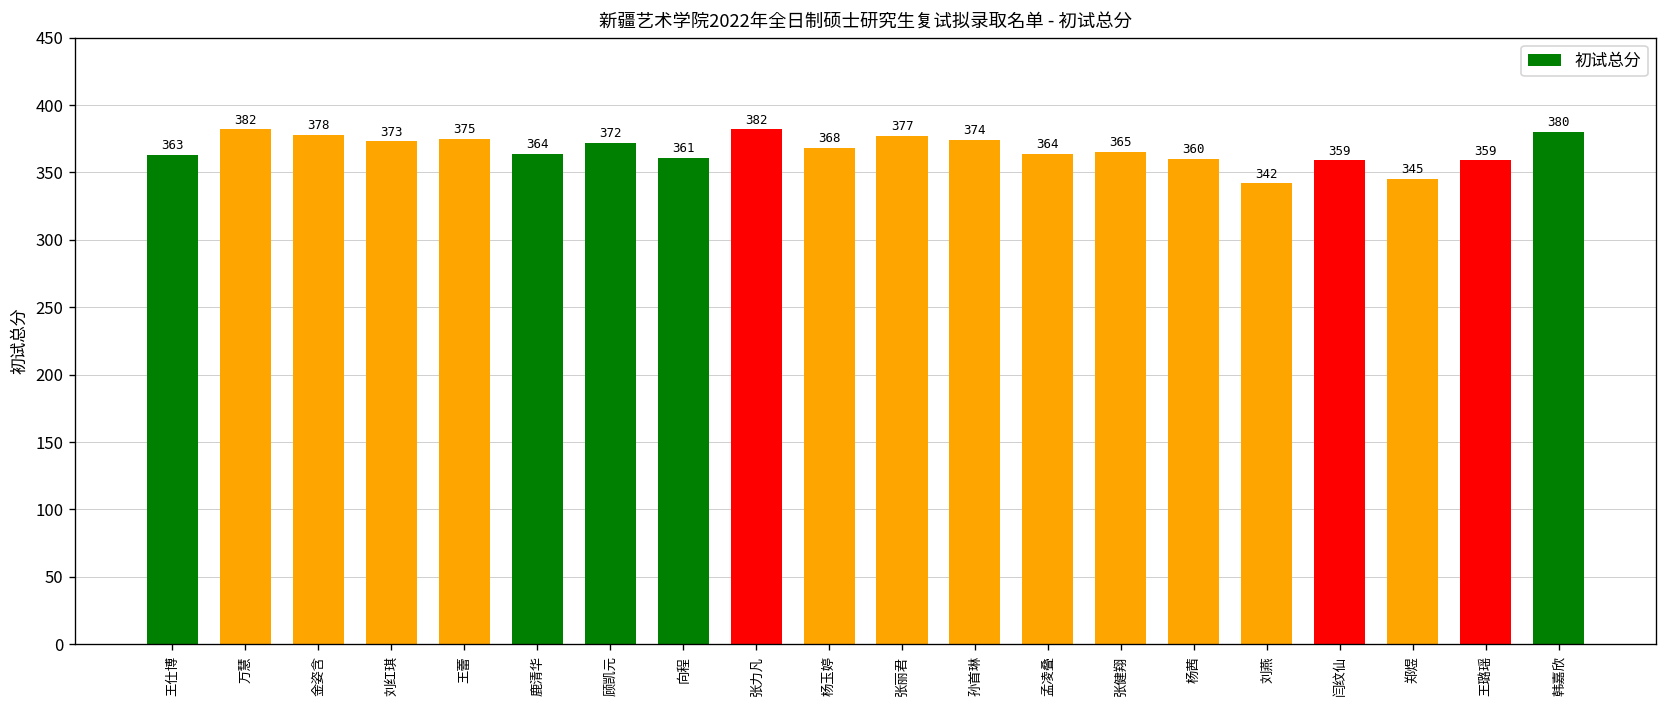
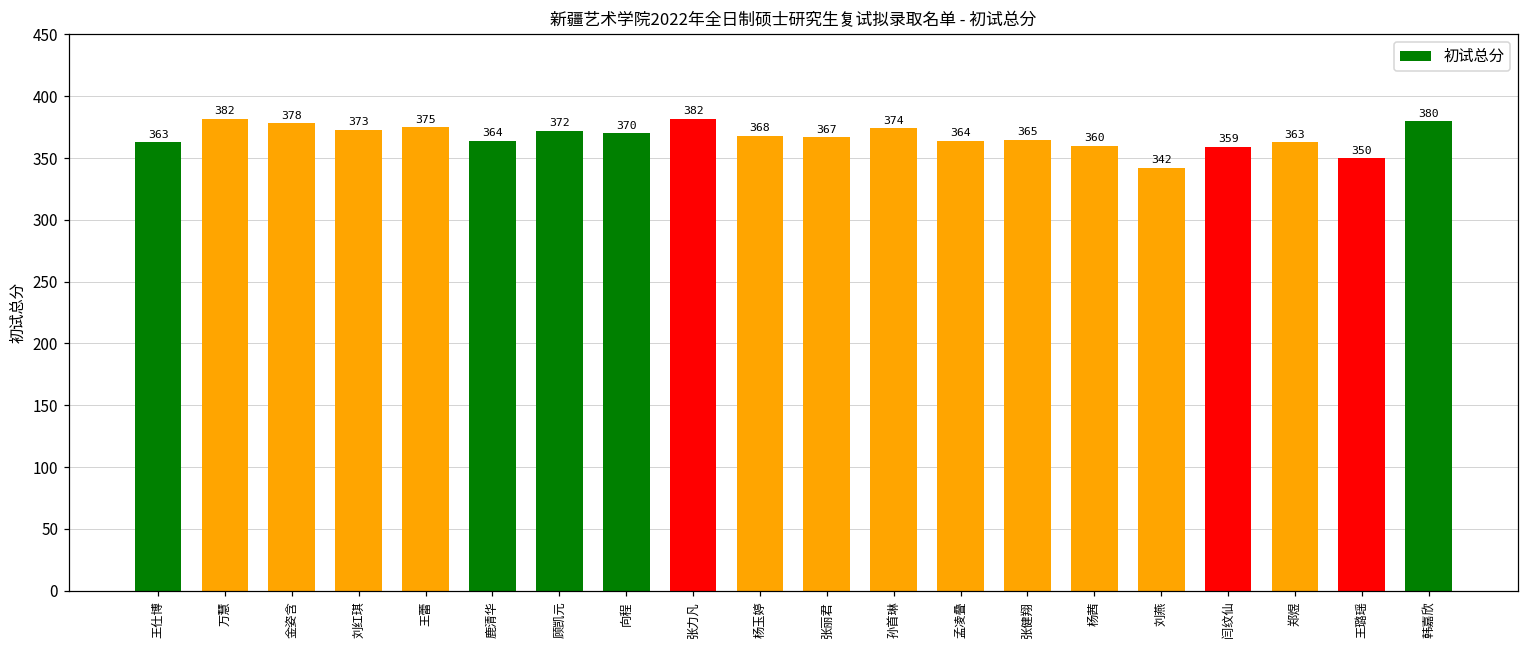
向程: 361 -> 370
张丽君: 377 -> 367
郑煜: 345 -> 363
王璐瑶: 359 -> 350
